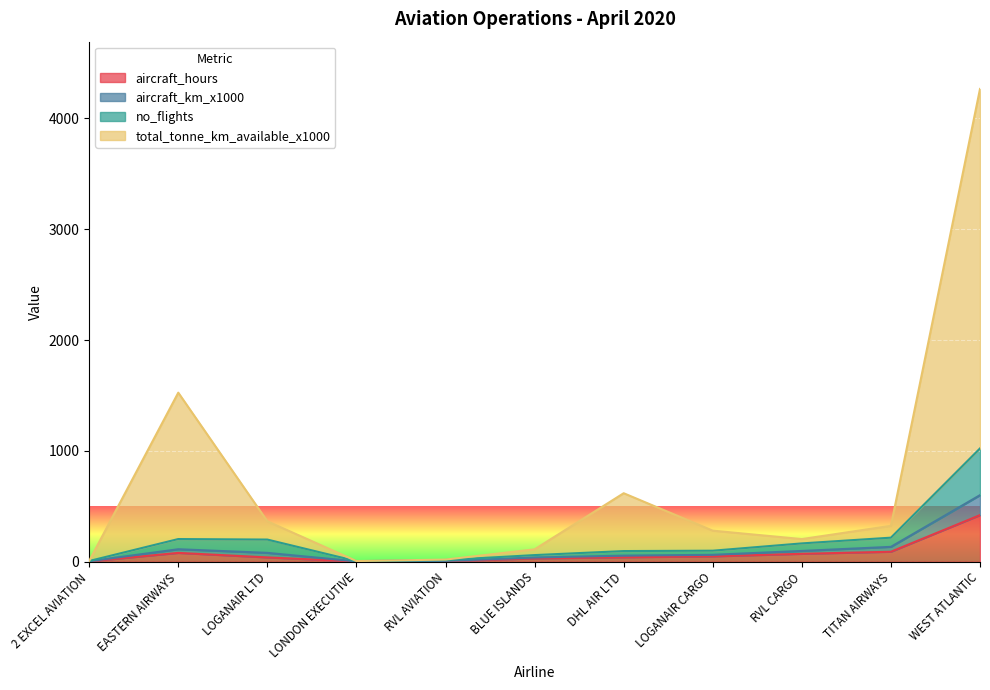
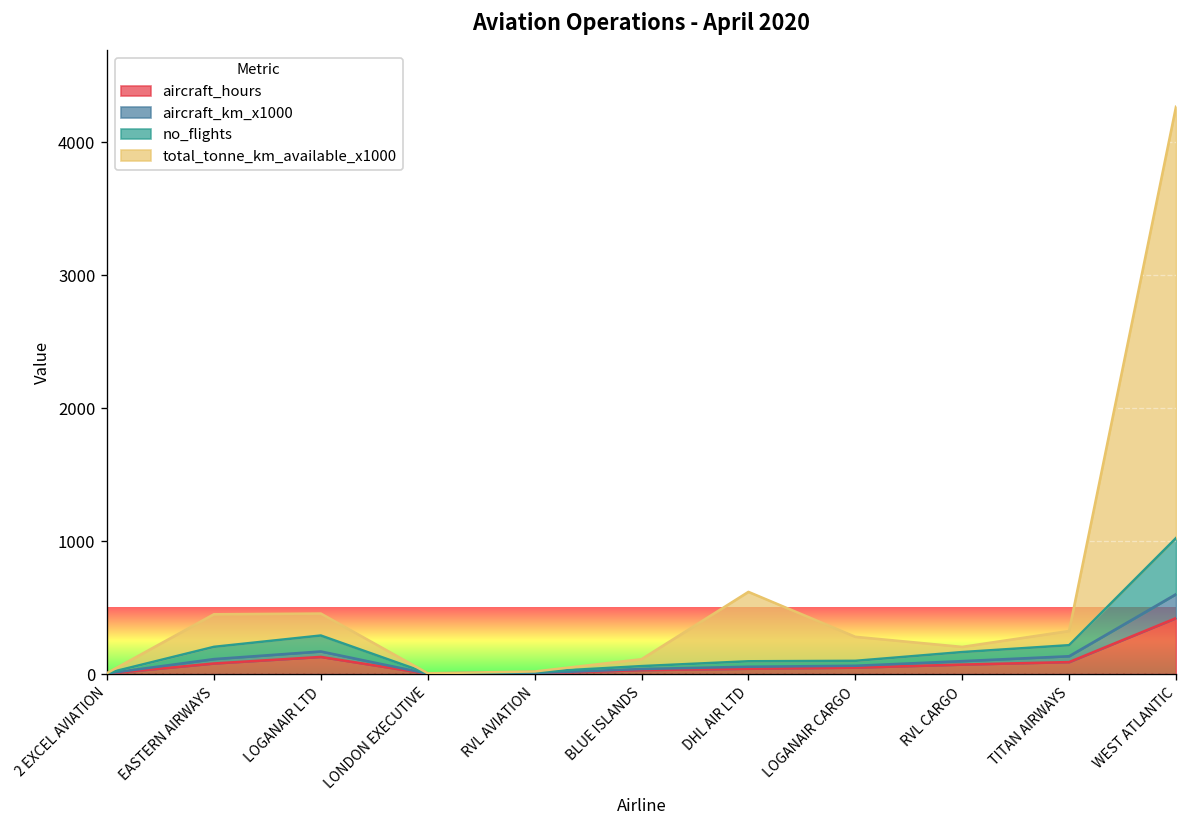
total_tonne_km_available_x1000, EASTERN AIRWAYS: 1320 -> 250
aircraft_hours, LOGANAIR LTD: 40 -> 130
